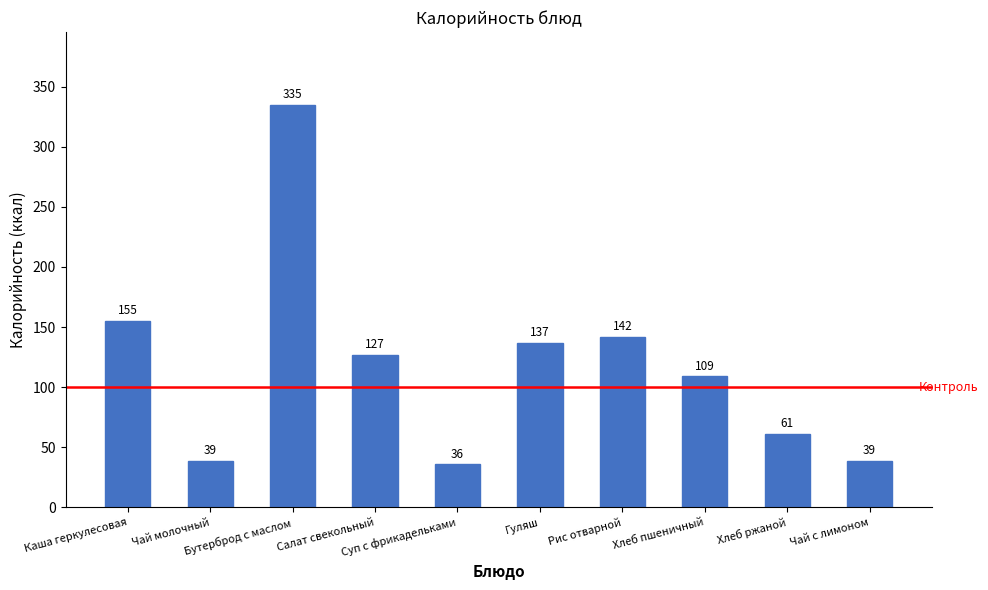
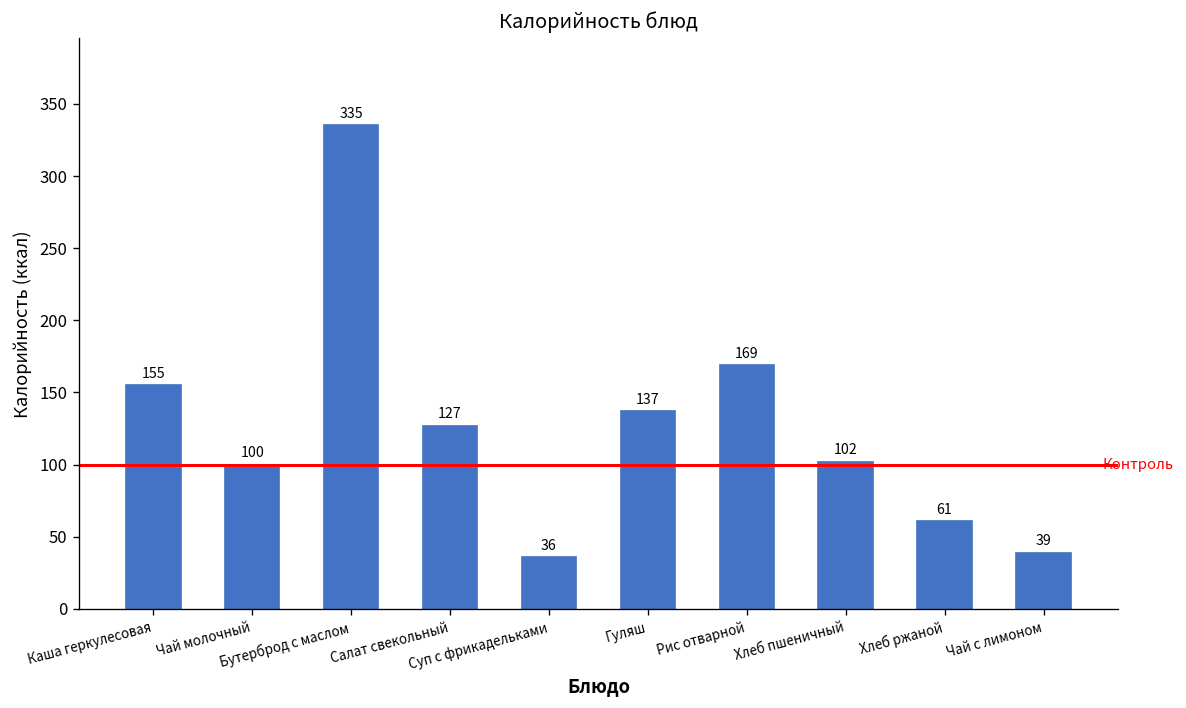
Чай молочный: 39 -> 100
Рис отварной: 142 -> 169
Хлеб пшеничный: 109 -> 102
